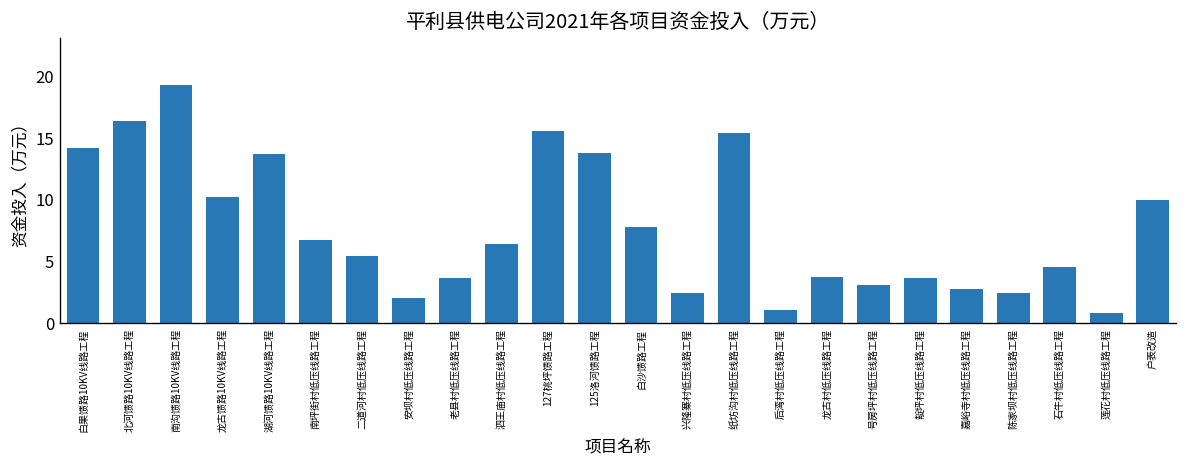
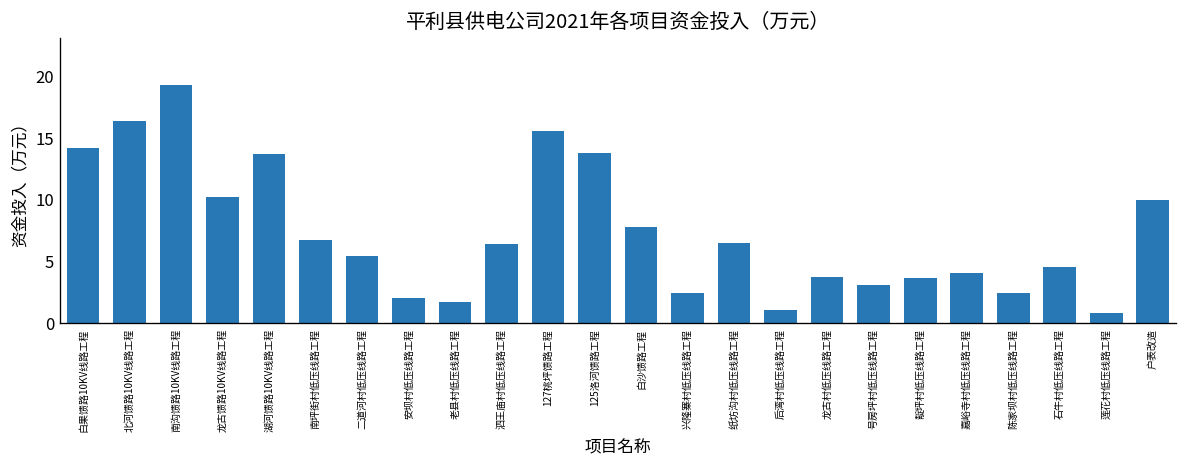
老县村低压线路工程: 3.6 -> 1.7
纸坊沟村低压线路工程: 15.4 -> 6.5
嘉峪寺村低压线路工程: 2.7 -> 4.1
